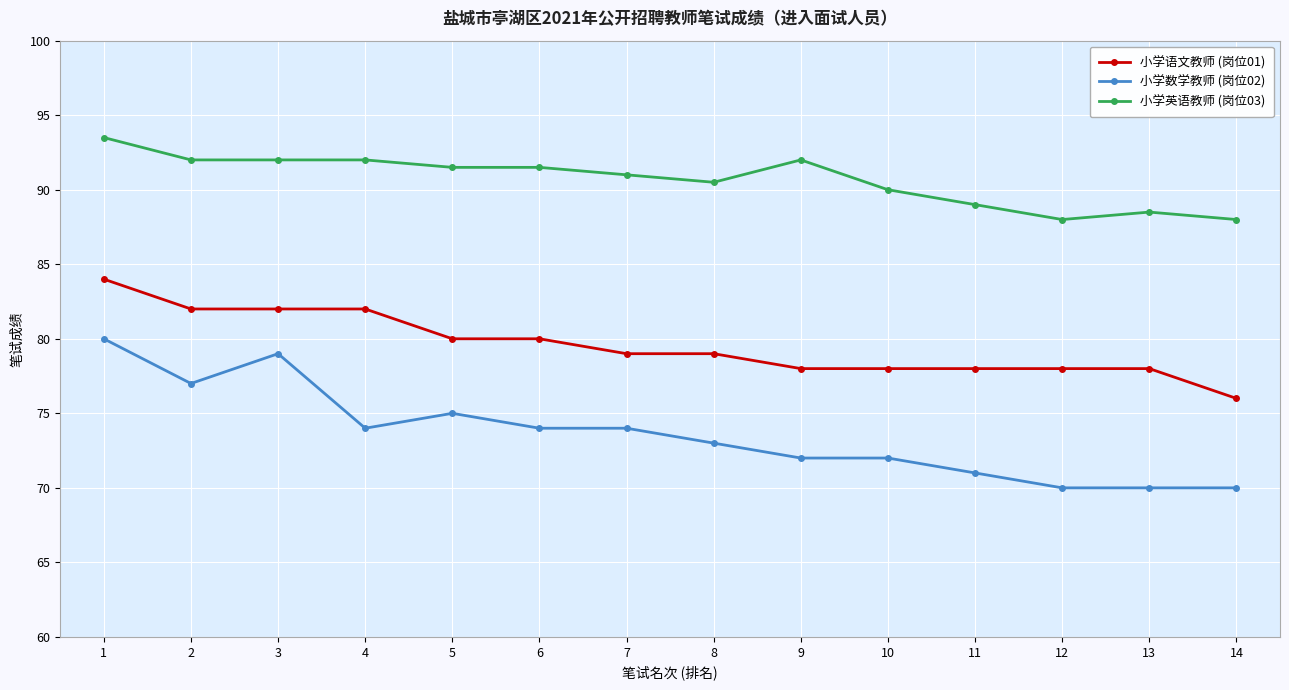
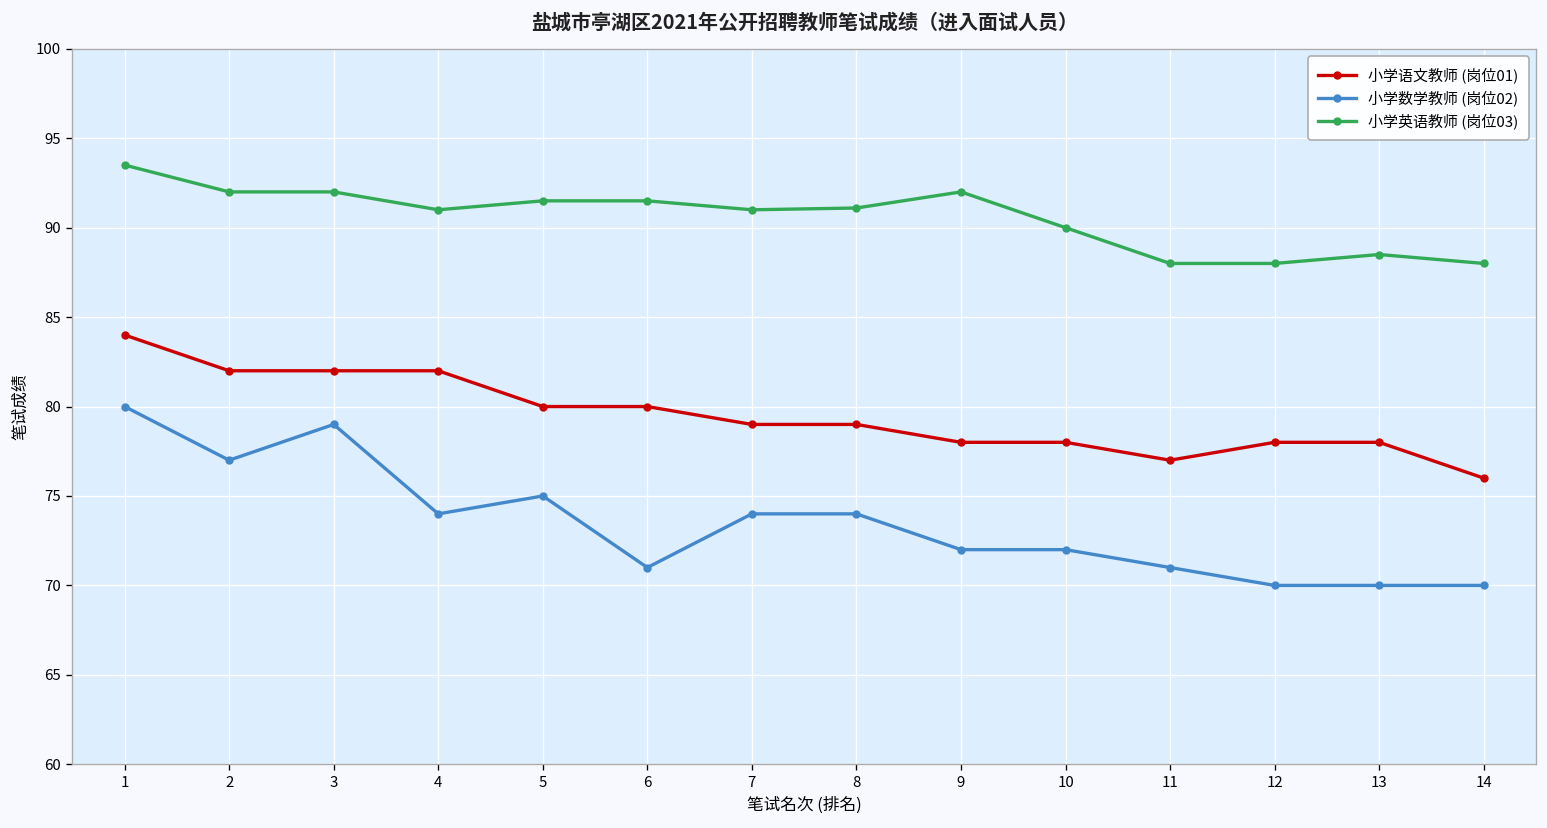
小学英语教师 (岗位03), 4: 92 -> 91
小学数学教师 (岗位02), 6: 74 -> 71
小学数学教师 (岗位02), 8: 73 -> 74
小学英语教师 (岗位03), 8: 90.5 -> 91.1
小学语文教师 (岗位01), 11: 78 -> 77
小学英语教师 (岗位03), 11: 89 -> 88
